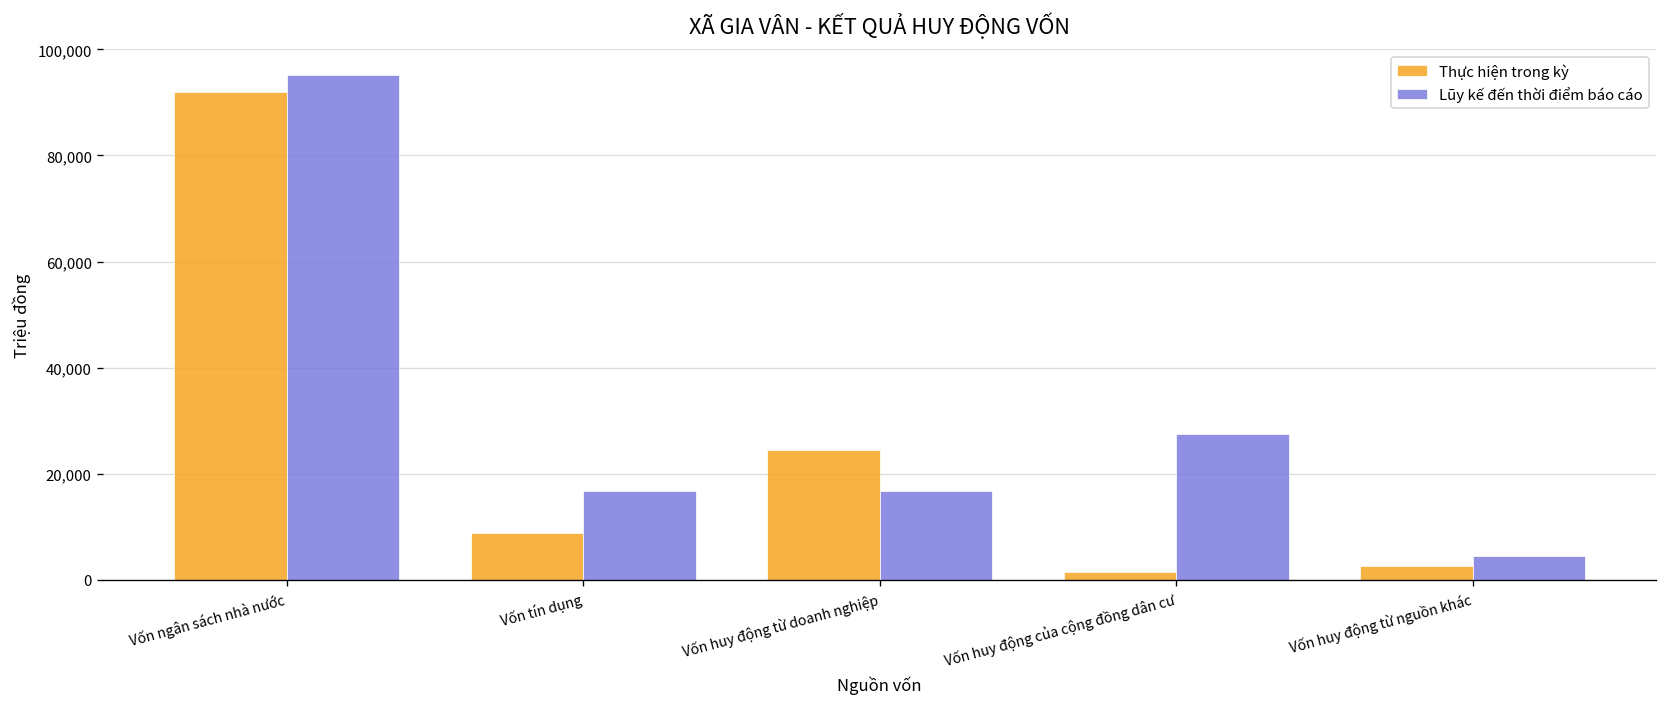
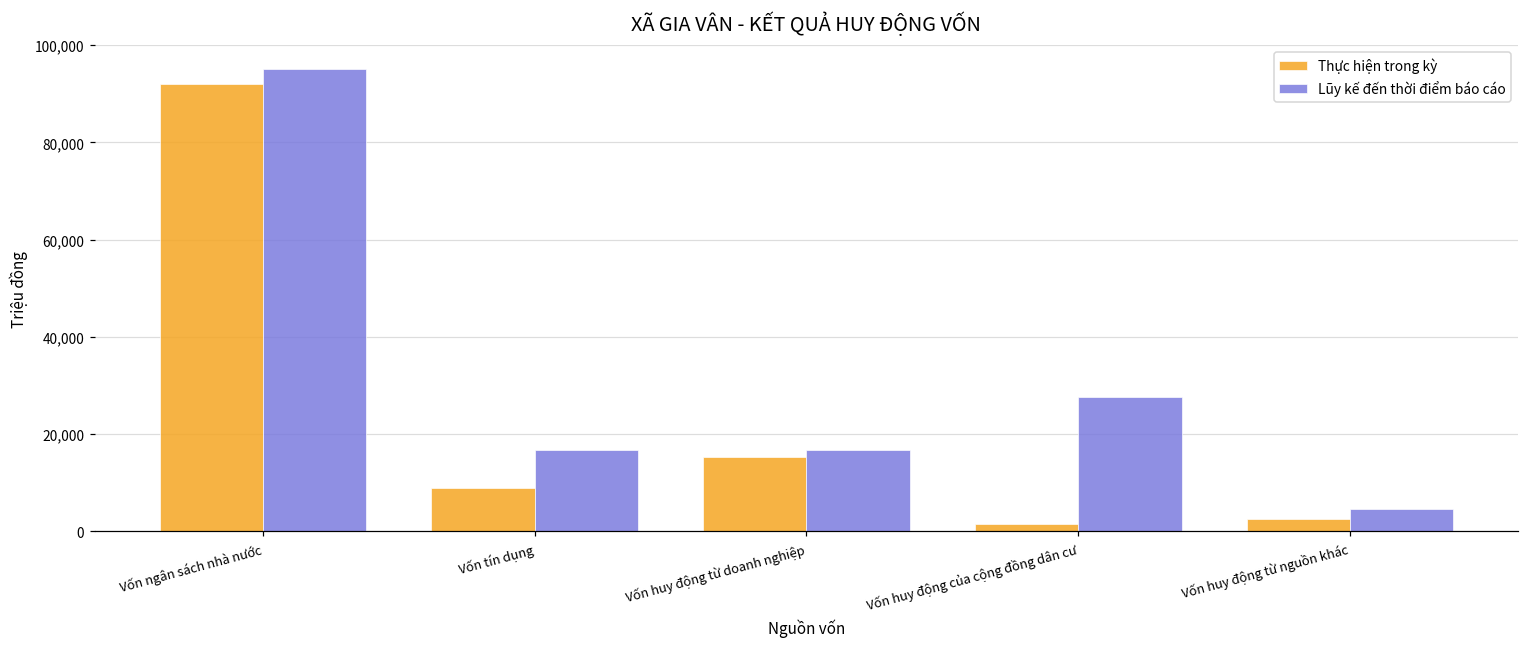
Thực hiện trong kỳ, Vốn huy động từ doanh nghiệp: 25,000 -> 15,000
